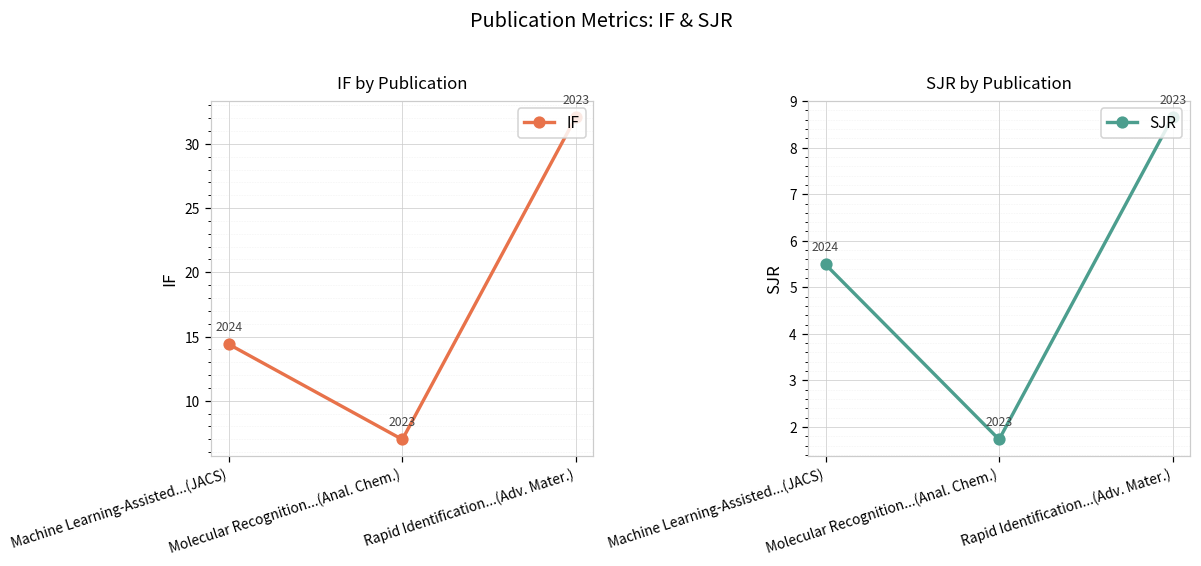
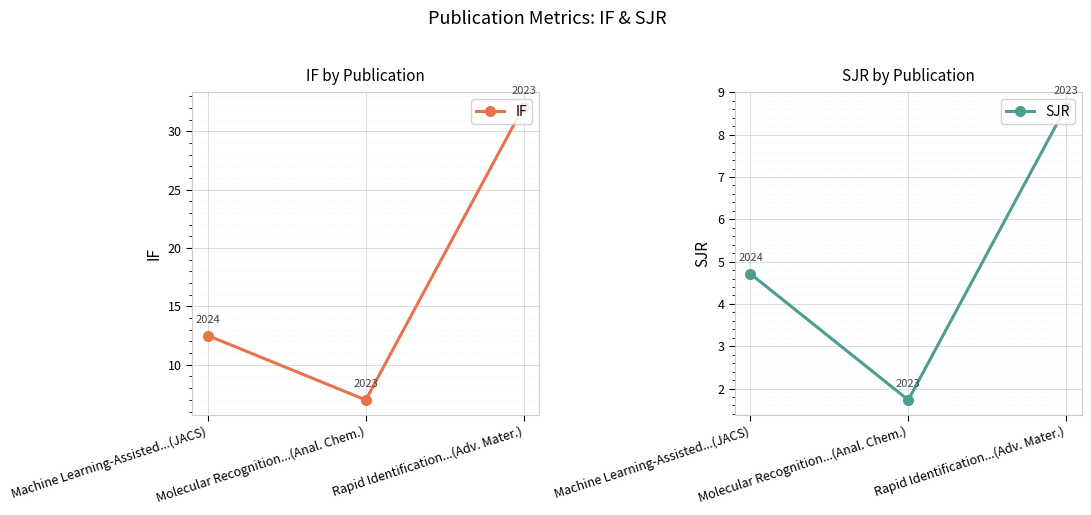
IF by Publication, Machine Learning-Assisted...(JACS): 14.4 -> 12.5
SJR by Publication, Machine Learning-Assisted...(JACS): 5.5 -> 4.7
